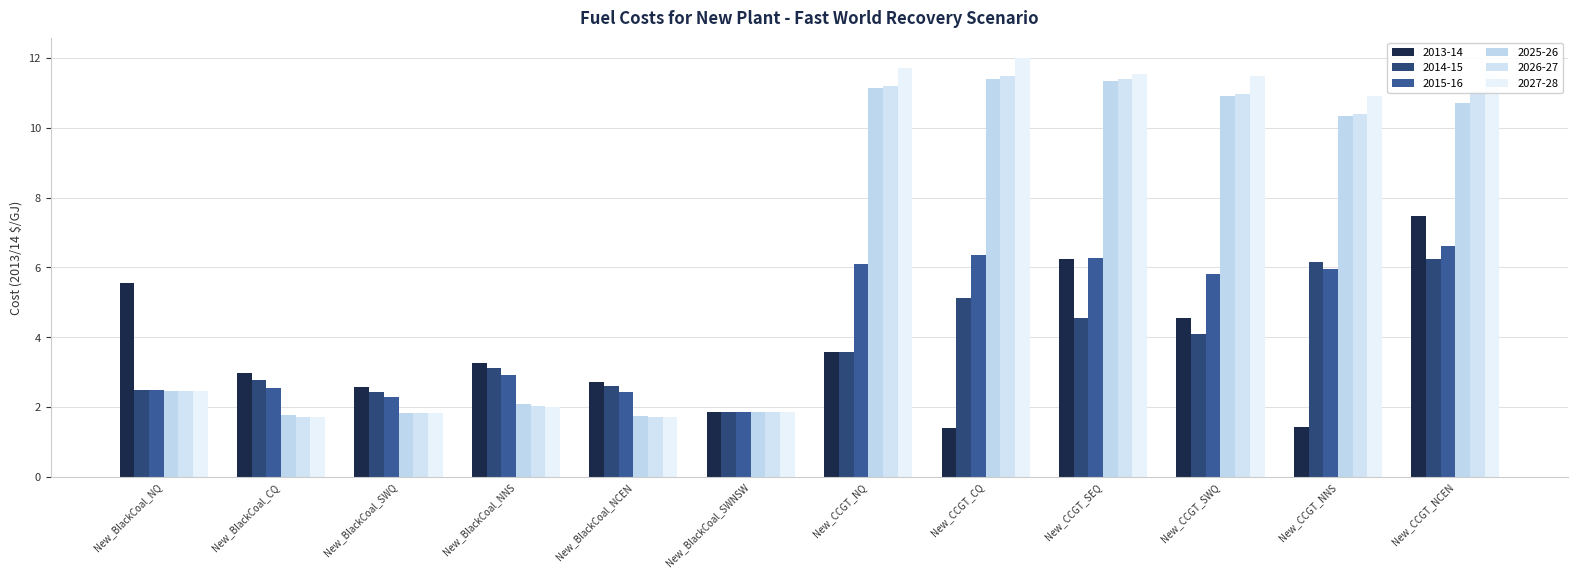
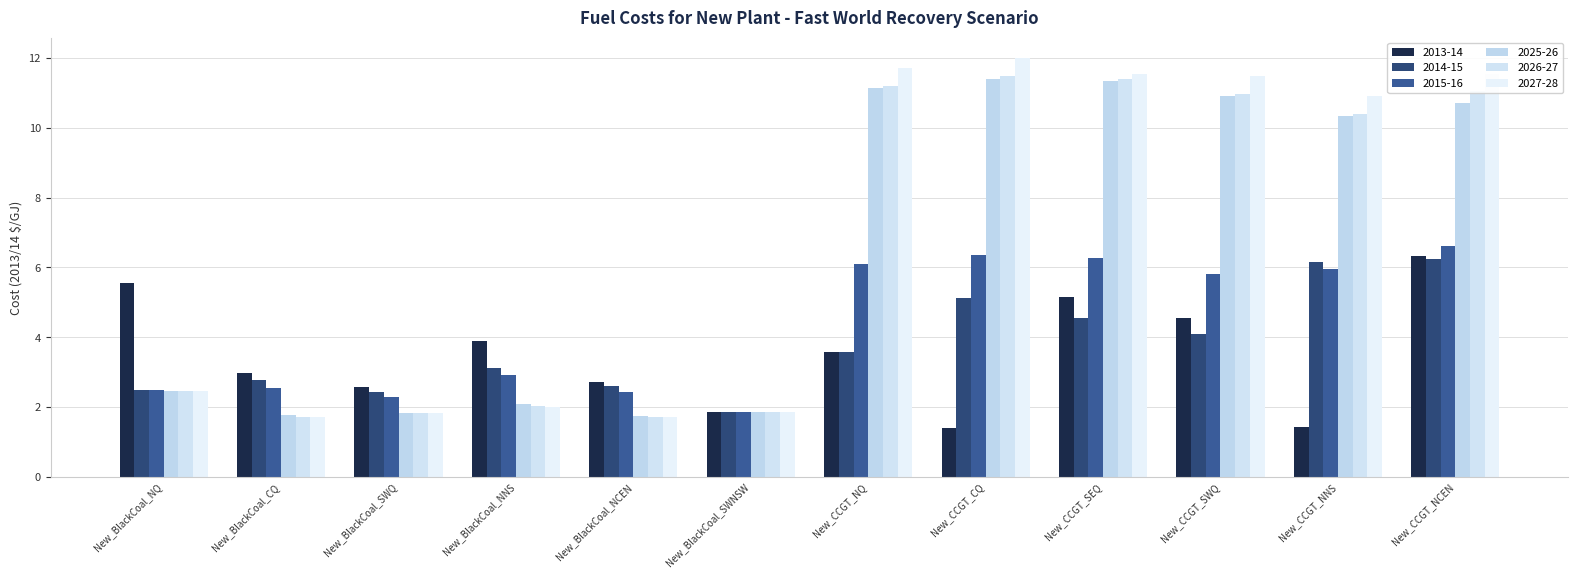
2013-14, New_BlackCoal_NNS: 3.3 -> 3.9
2013-14, New_CCGT_SEQ: 6.2 -> 5.1
2013-14, New_CCGT_NCEN: 7.5 -> 6.3
